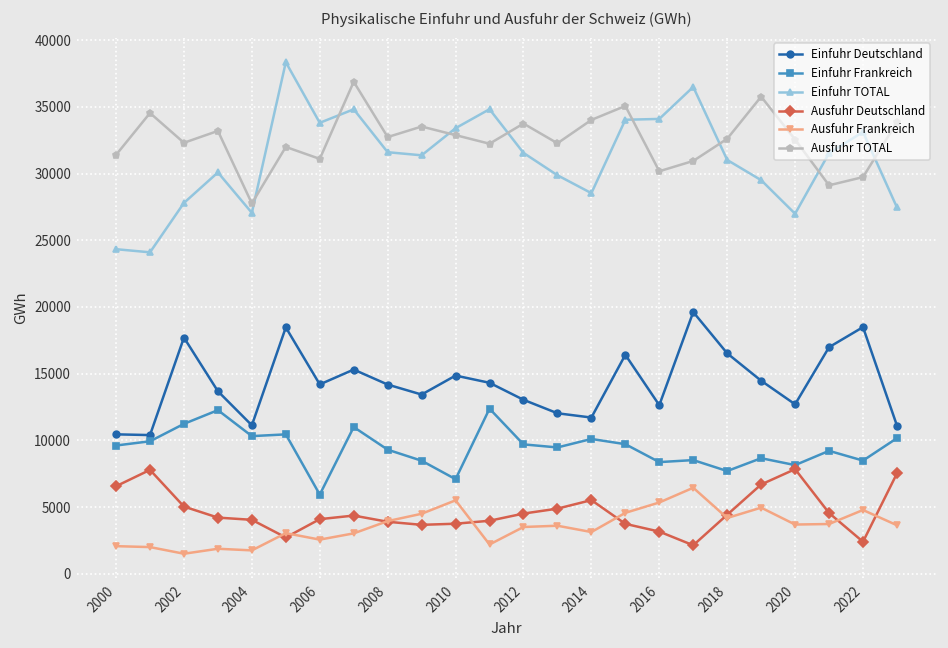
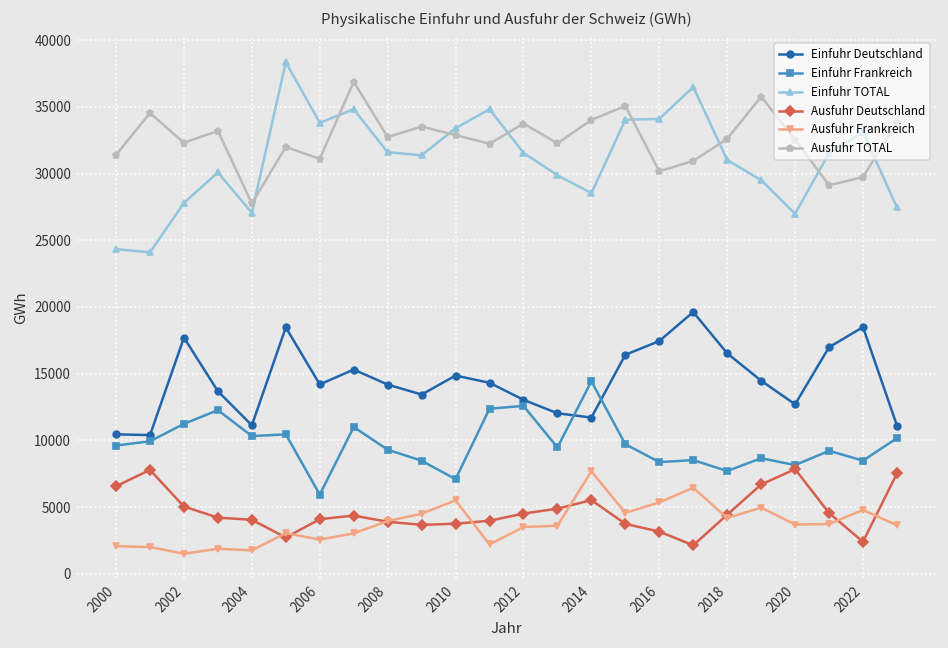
Einfuhr Frankreich, 2012: 9700 -> 12600
Einfuhr Frankreich, 2014: 10100 -> 14400
Ausfuhr Frankreich, 2014: 3100 -> 7700
Einfuhr Deutschland, 2016: 12600 -> 17400
